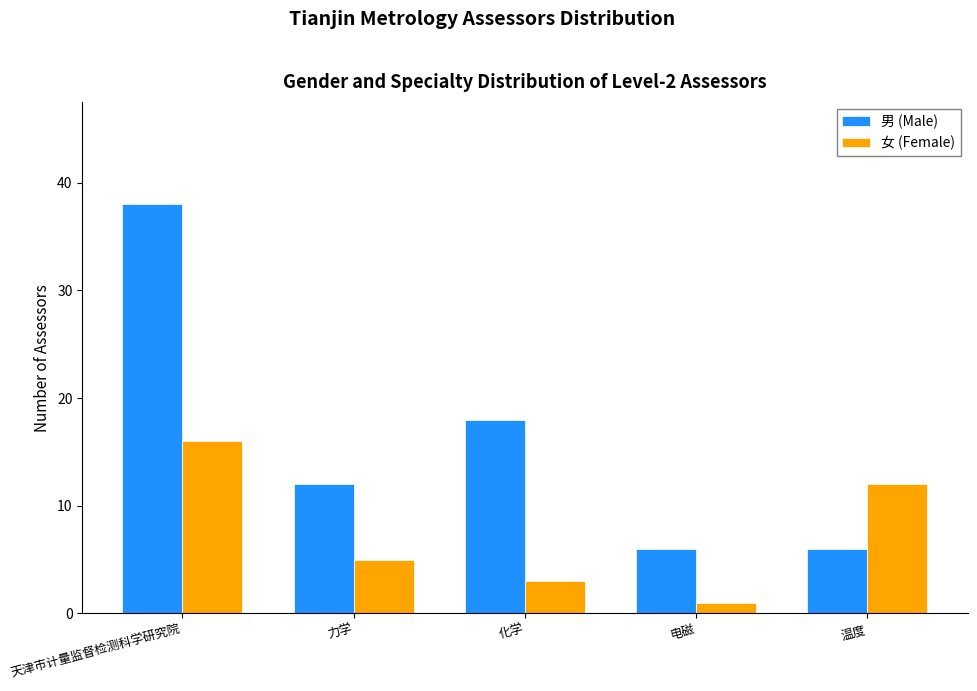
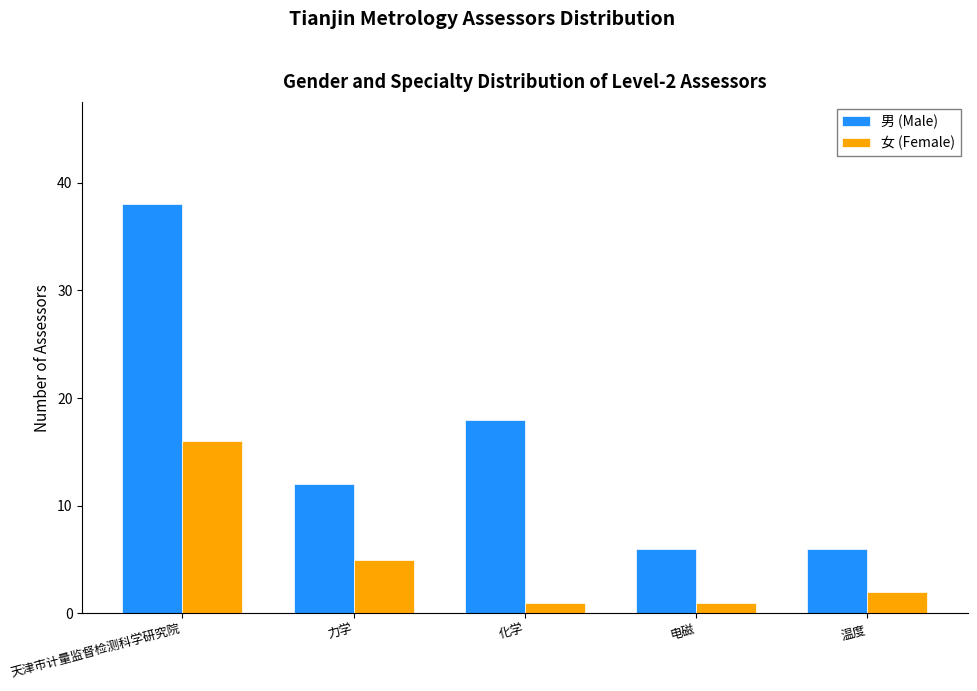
女 (Female), 化学: 3 -> 1
女 (Female), 温度: 12 -> 2
